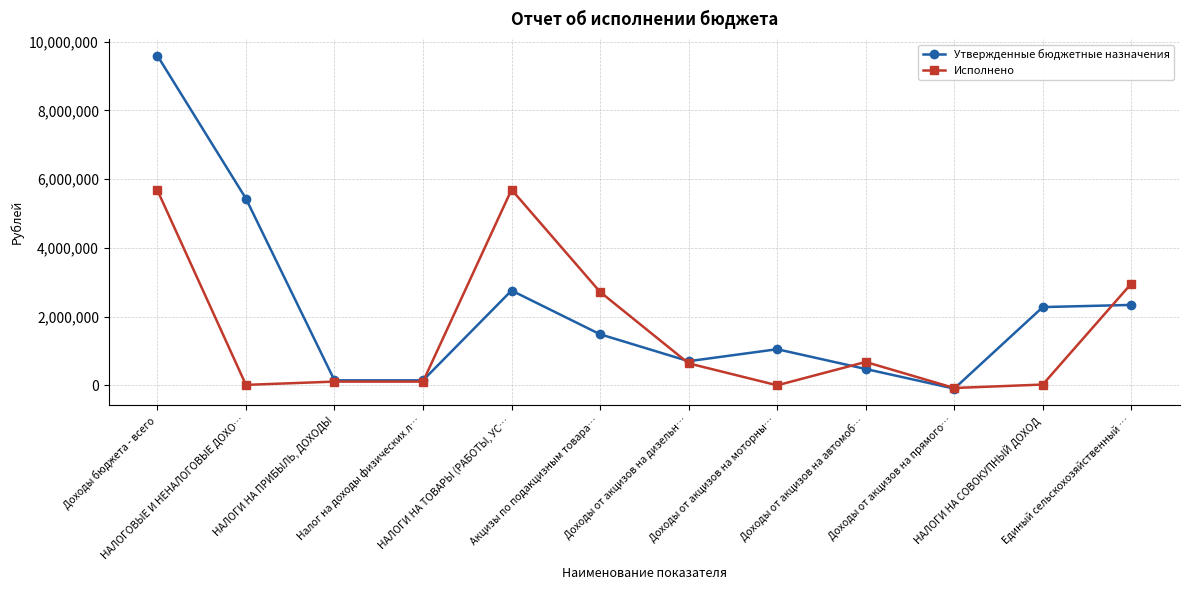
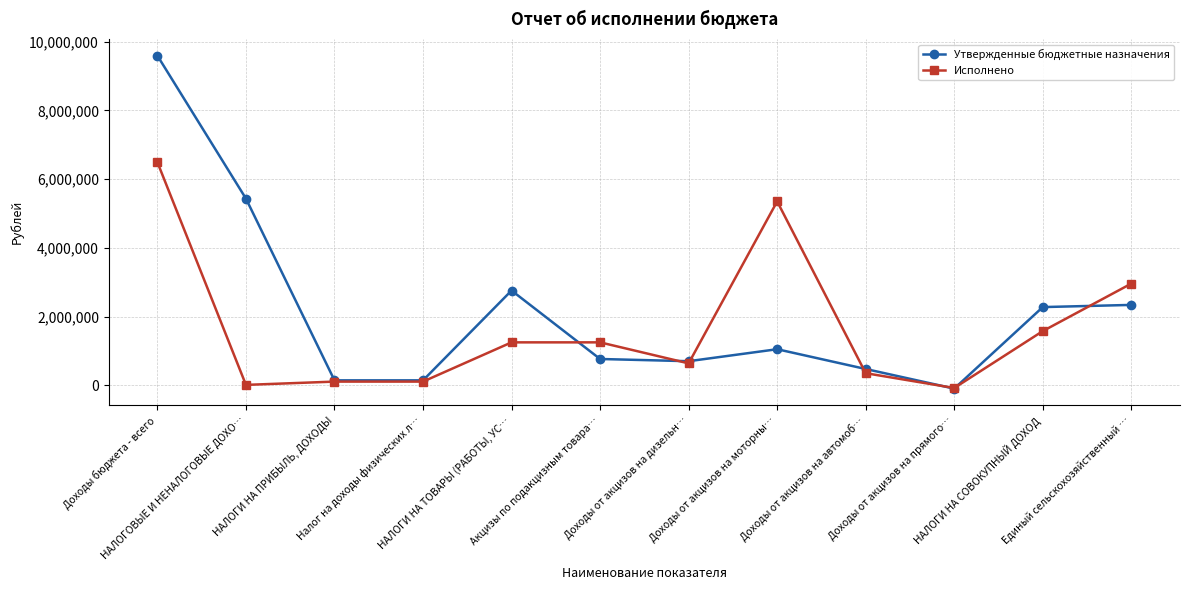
Исполнено, Доходы бюджета - всего: 5,700,000 -> 6,500,000
Исполнено, НАЛОГИ НА ТОВАРЫ (РАБОТЫ, УС…: 5,700,000 -> 1,300,000
Утвержденные бюджетные назначения, Акцизы по подакцизным товара…: 1,500,000 -> 800,000
Исполнено, Акцизы по подакцизным товара…: 2,700,000 -> 1,300,000
Исполнено, Доходы от акцизов на моторны…: 0 -> 5,400,000
Исполнено, Доходы от акцизов на автомоб…: 700,000 -> 400,000
Исполнено, НАЛОГИ НА СОВОКУПНЫЙ ДОХОД: 0 -> 1,600,000
